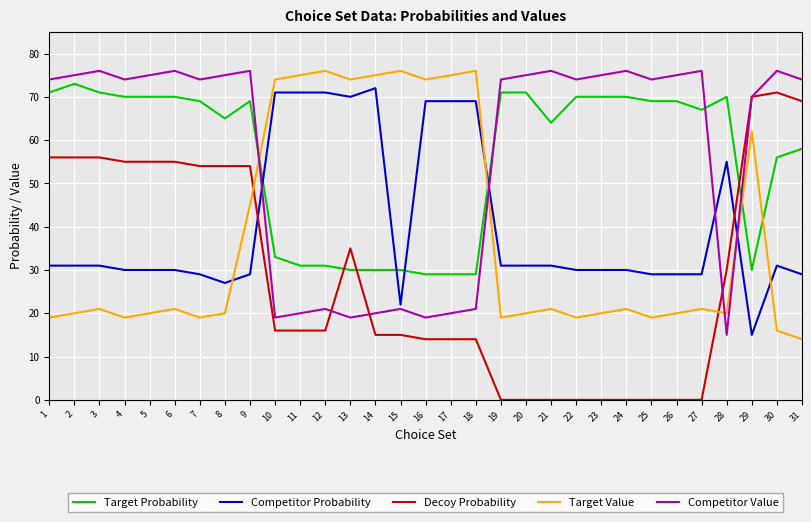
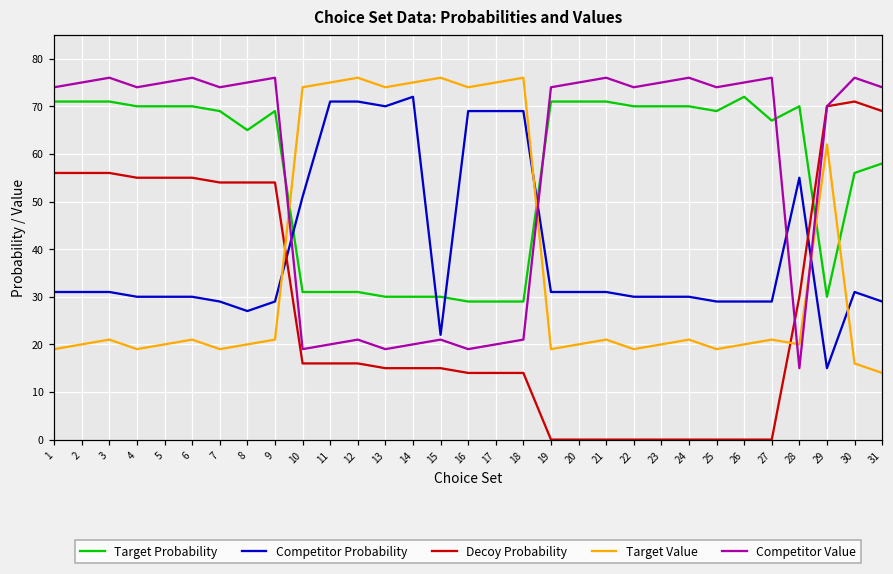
Target Probability, 2: 73 -> 71
Target Value, 9: 45 -> 21
Target Probability, 10: 33 -> 31
Competitor Probability, 10: 71 -> 51
Decoy Probability, 13: 35 -> 15
Target Probability, 21: 64 -> 71
Target Probability, 26: 69 -> 72
